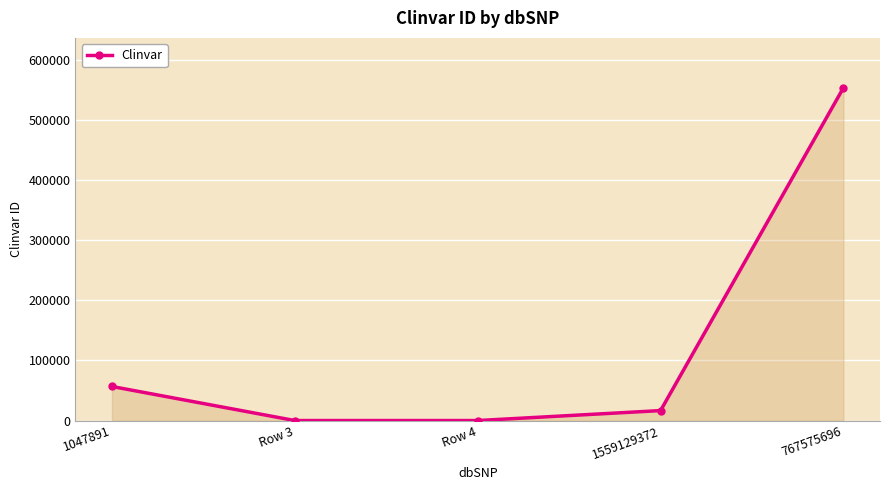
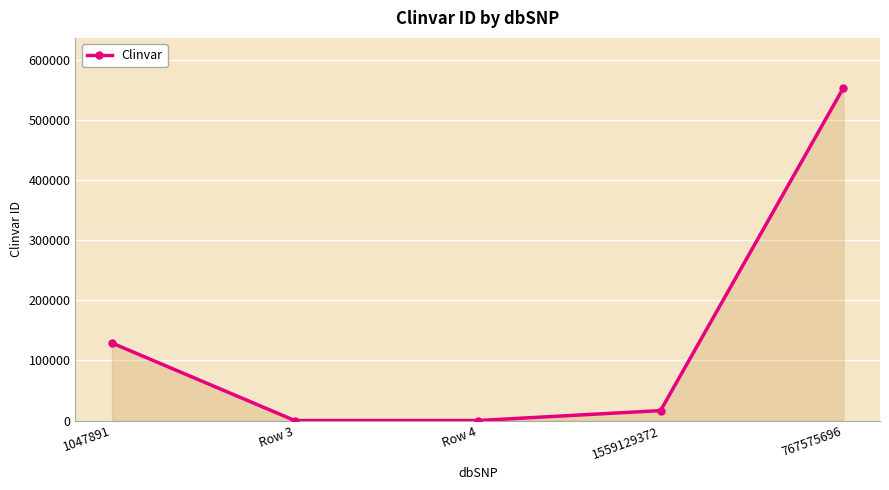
1047891: 60000 -> 130000
